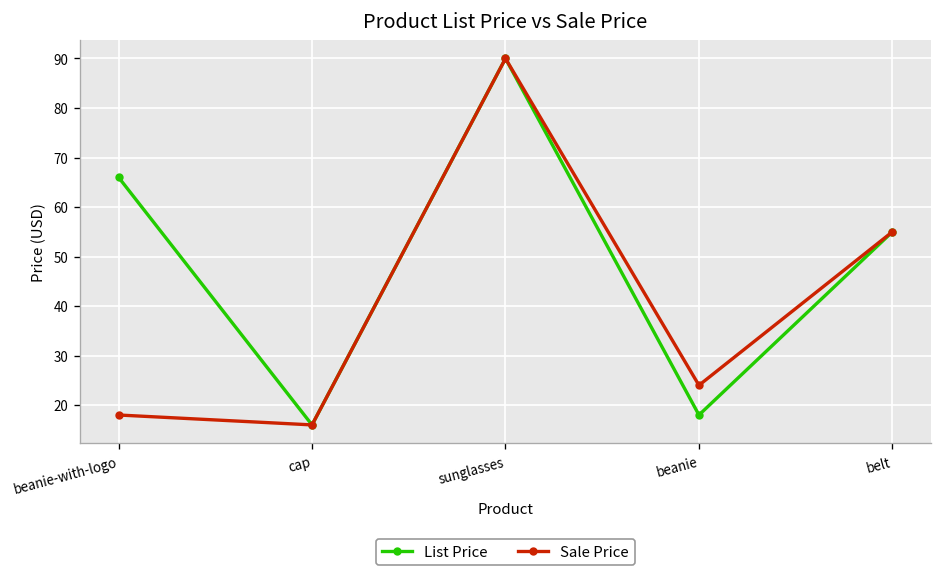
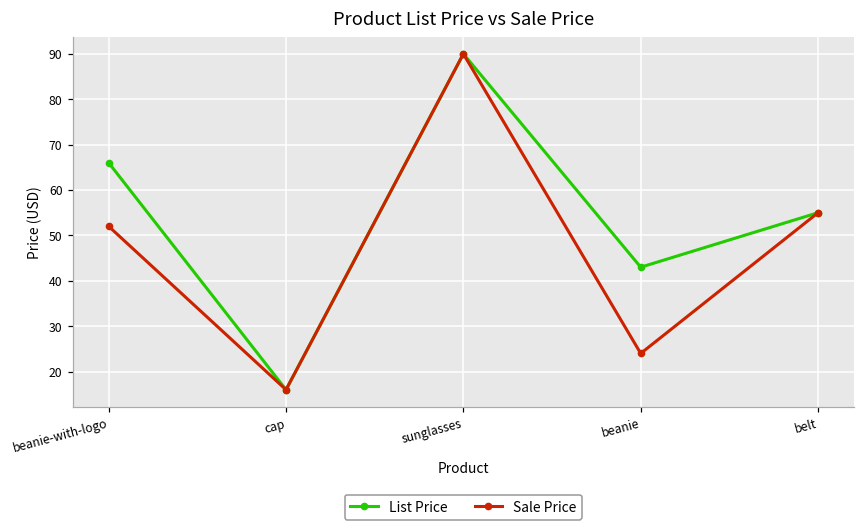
Sale Price, beanie-with-logo: 18 -> 52
List Price, beanie: 18 -> 43
